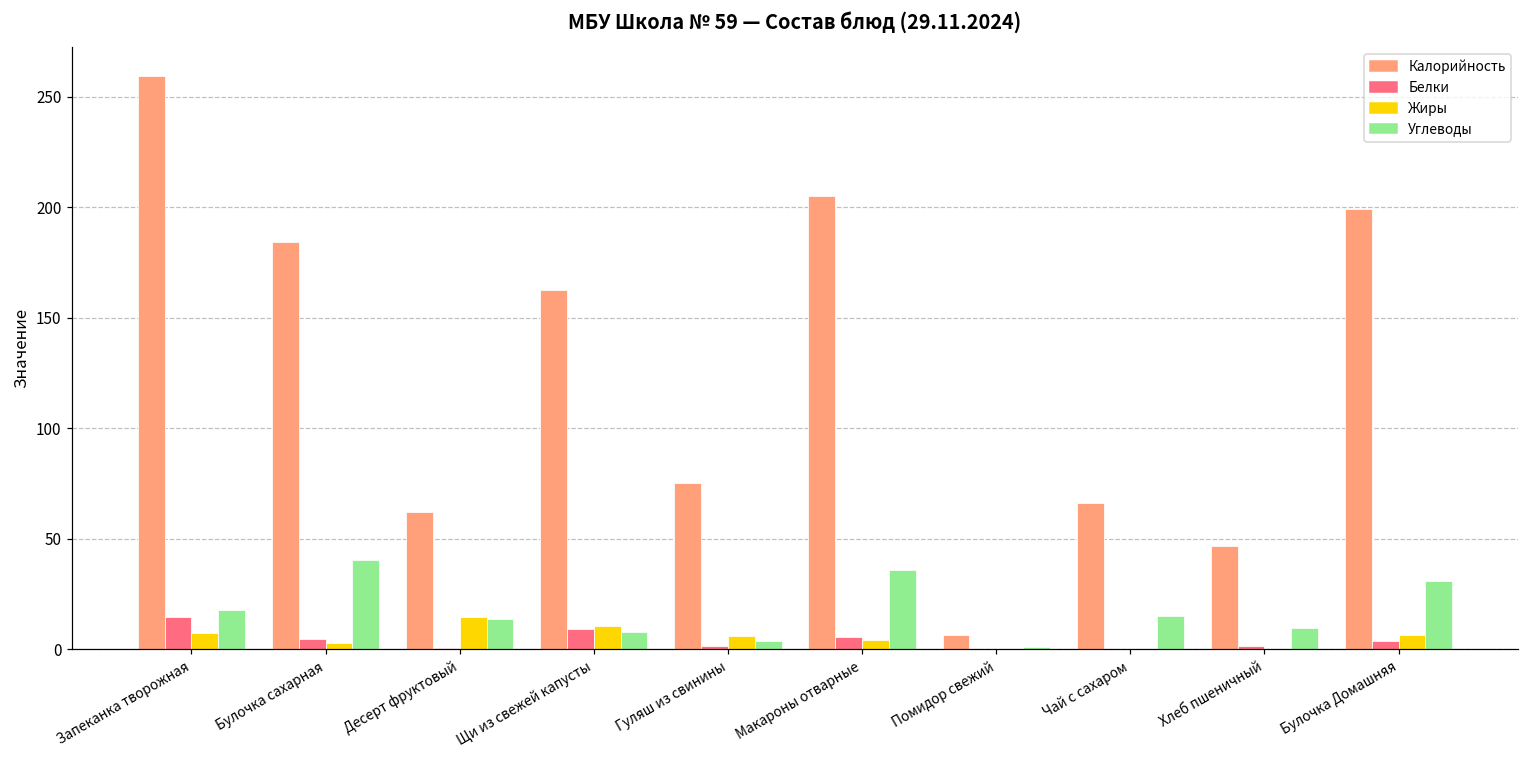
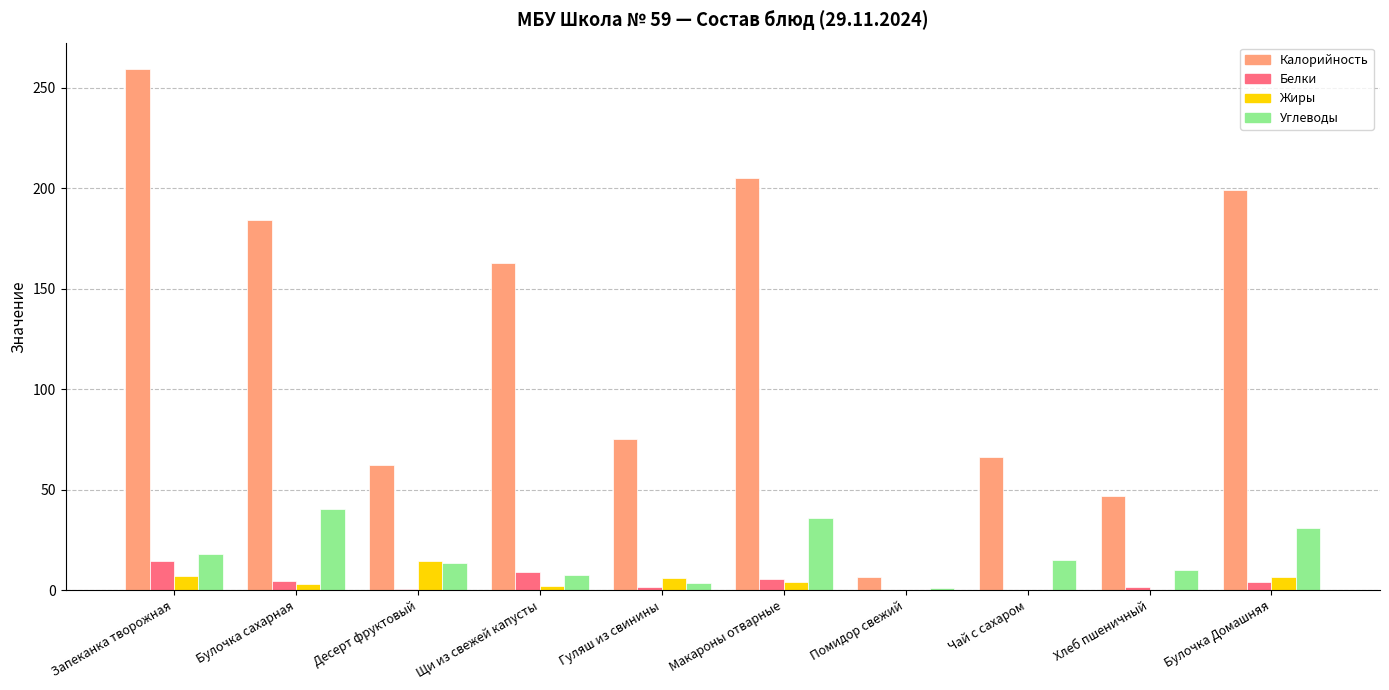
Жиры, Щи из свежей капусты: 11 -> 2
